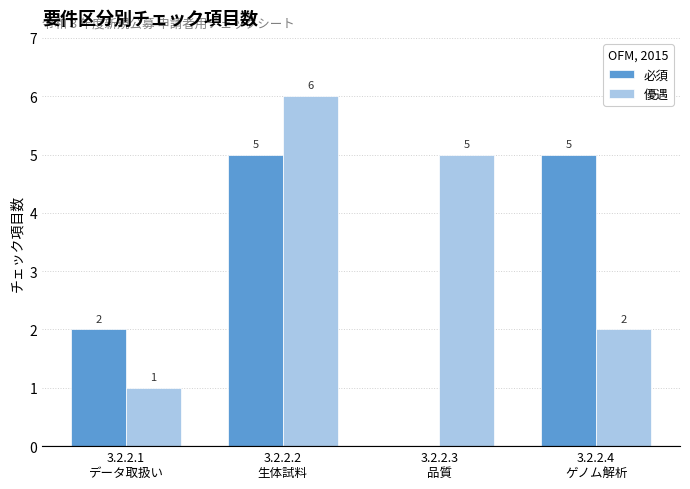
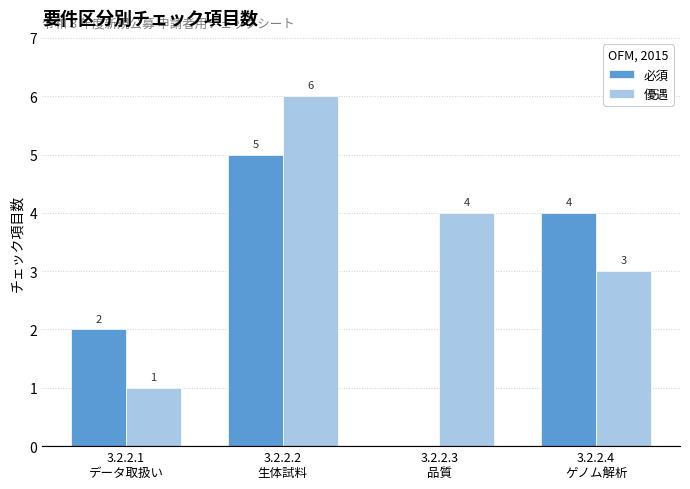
優遇, 3.2.2.3 品質: 5 -> 4
必須, 3.2.2.4 ゲノム解析: 5 -> 4
優遇, 3.2.2.4 ゲノム解析: 2 -> 3
